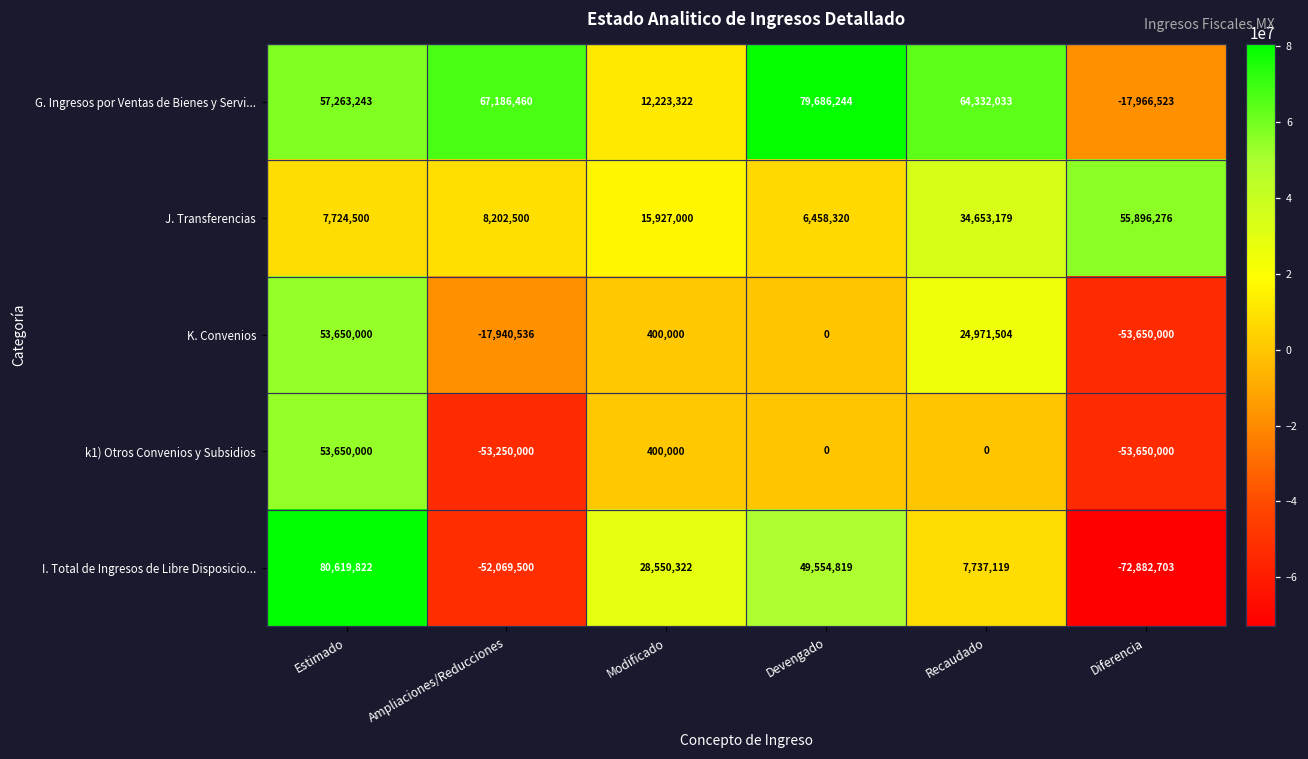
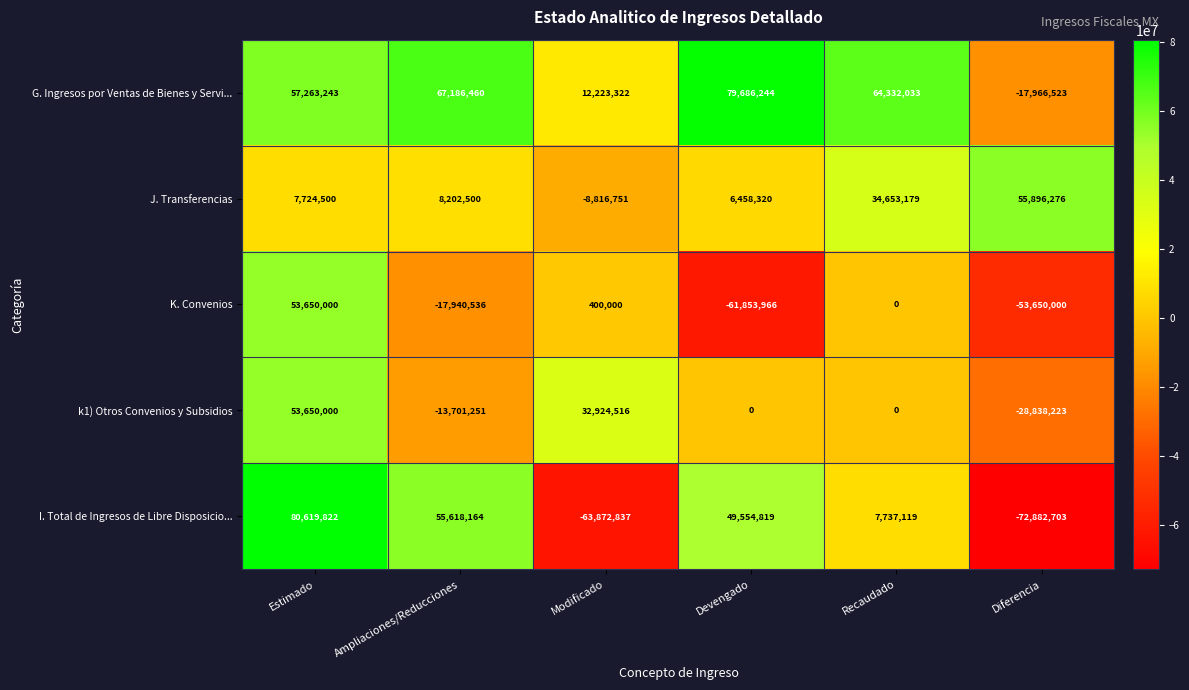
J. Transferencias, Modificado: 15,927,000 -> -8,816,751
K. Convenios, Devengado: 0 -> -61,853,966
K. Convenios, Recaudado: 24,971,504 -> 0
k1) Otros Convenios y Subsidios, Ampliaciones/Reducciones: -53,250,000 -> -13,701,251
k1) Otros Convenios y Subsidios, Modificado: 400,000 -> 32,924,516
k1) Otros Convenios y Subsidios, Diferencia: -53,650,000 -> -28,838,223
I. Total de Ingresos de Libre Disposicio..., Ampliaciones/Reducciones: -52,069,500 -> 55,618,164
I. Total de Ingresos de Libre Disposicio..., Modificado: 28,550,322 -> -63,872,837
